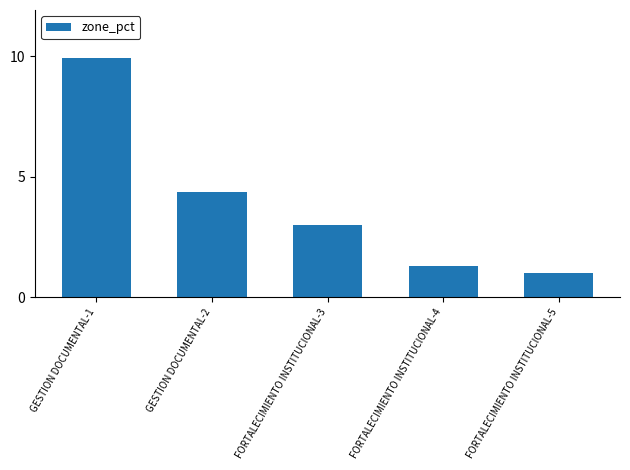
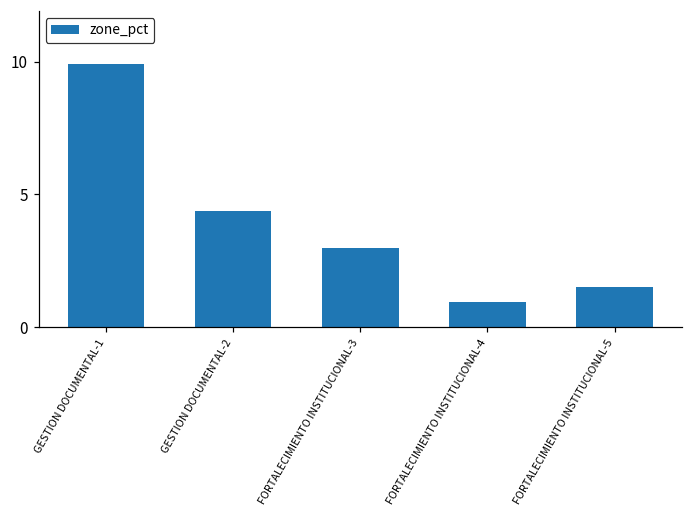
FORTALECIMIENTO INSTITUCIONAL-4: 1.3 -> 1.0
FORTALECIMIENTO INSTITUCIONAL-5: 1.0 -> 1.5
